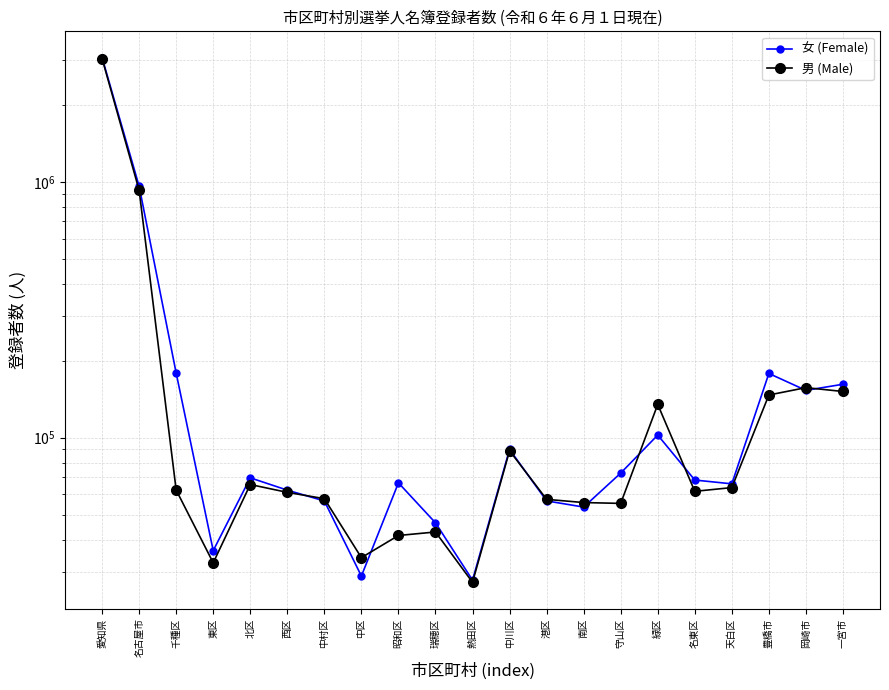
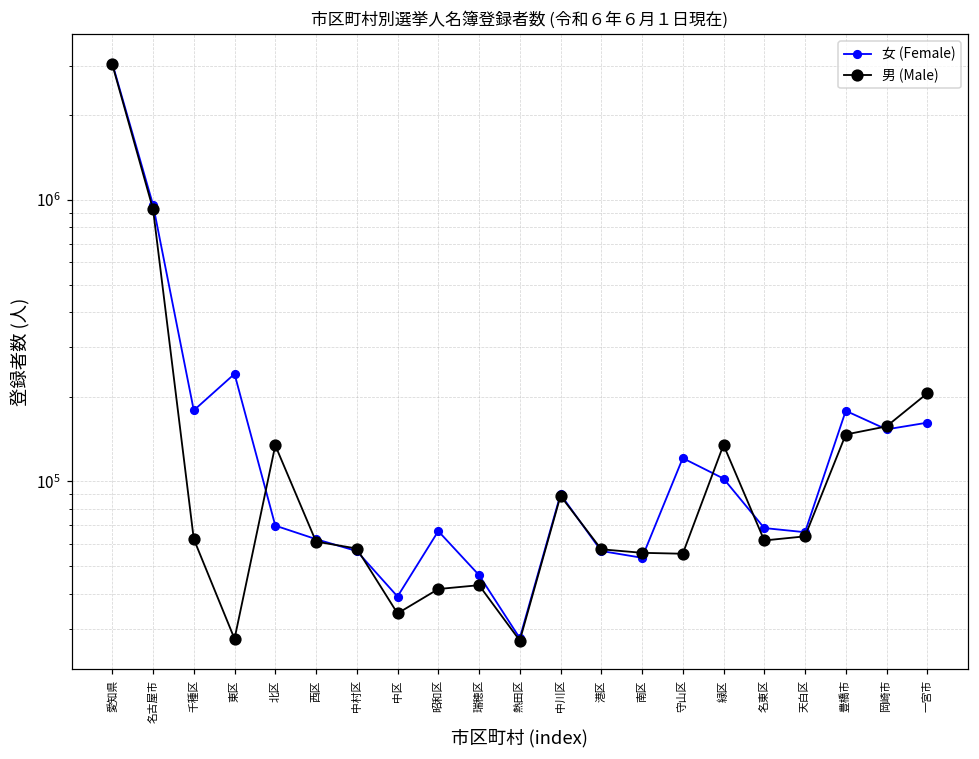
女 (Female), 東区: 36000 -> 240000
男 (Male), 東区: 32000 -> 28000
男 (Male), 北区: 66000 -> 130000
女 (Female), 中区: 29000 -> 39000
女 (Female), 守山区: 73000 -> 120000
男 (Male), 一宮市: 150000 -> 210000
